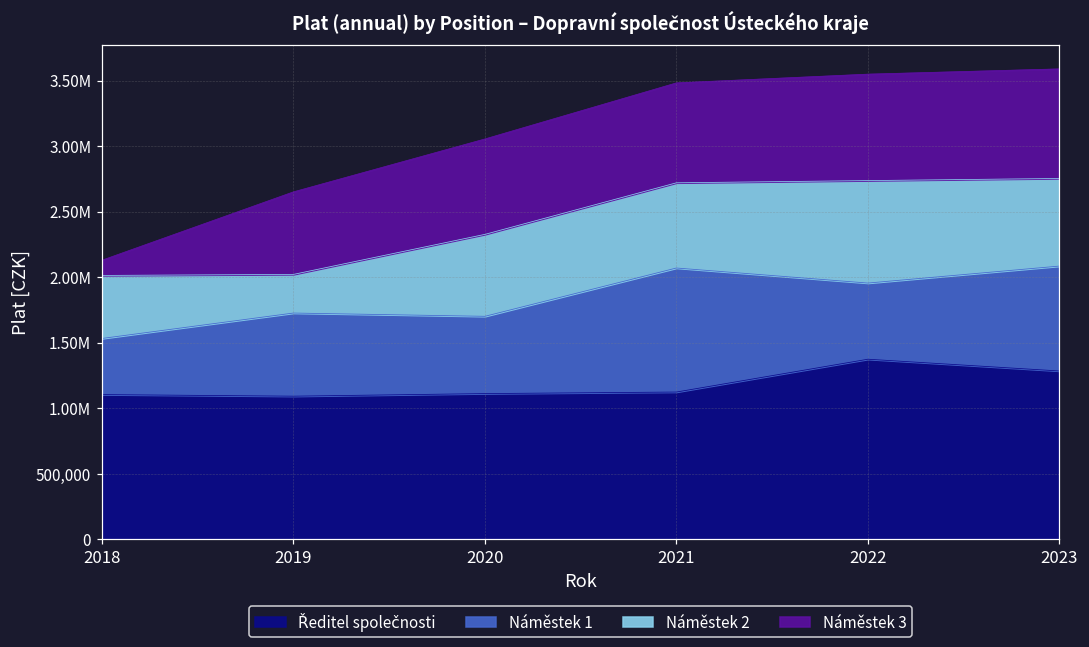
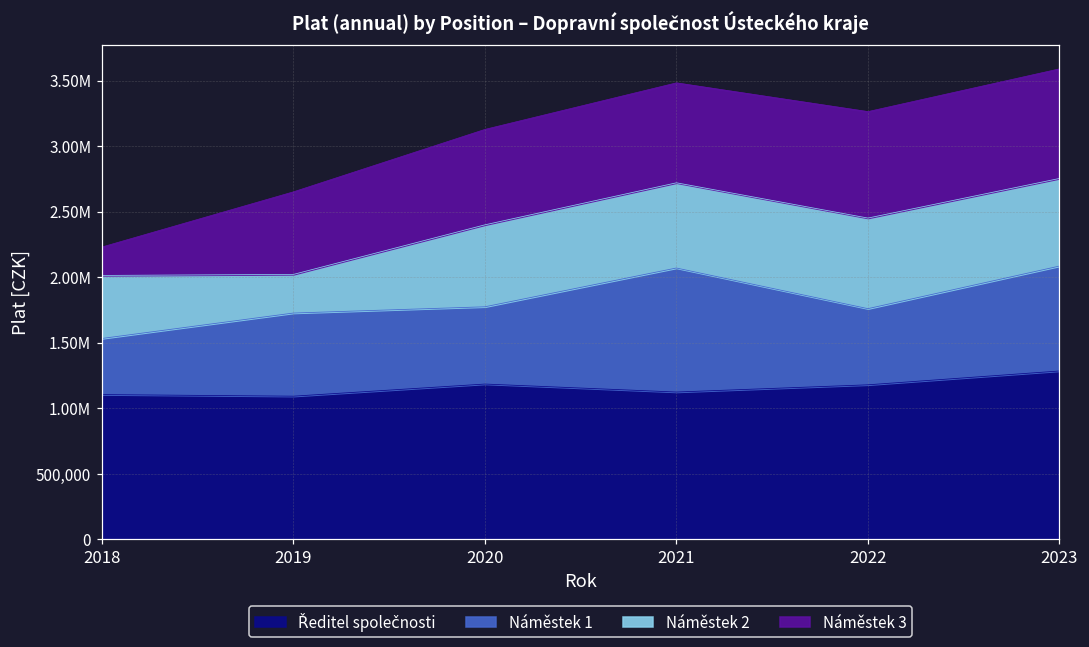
Náměstek 3, 2018: 120,000 -> 220,000
Ředitel společnosti, 2020: 1,110,000 -> 1,180,000
Ředitel společnosti, 2022: 1,370,000 -> 1,180,000
Náměstek 2, 2022: 780,000 -> 690,000
